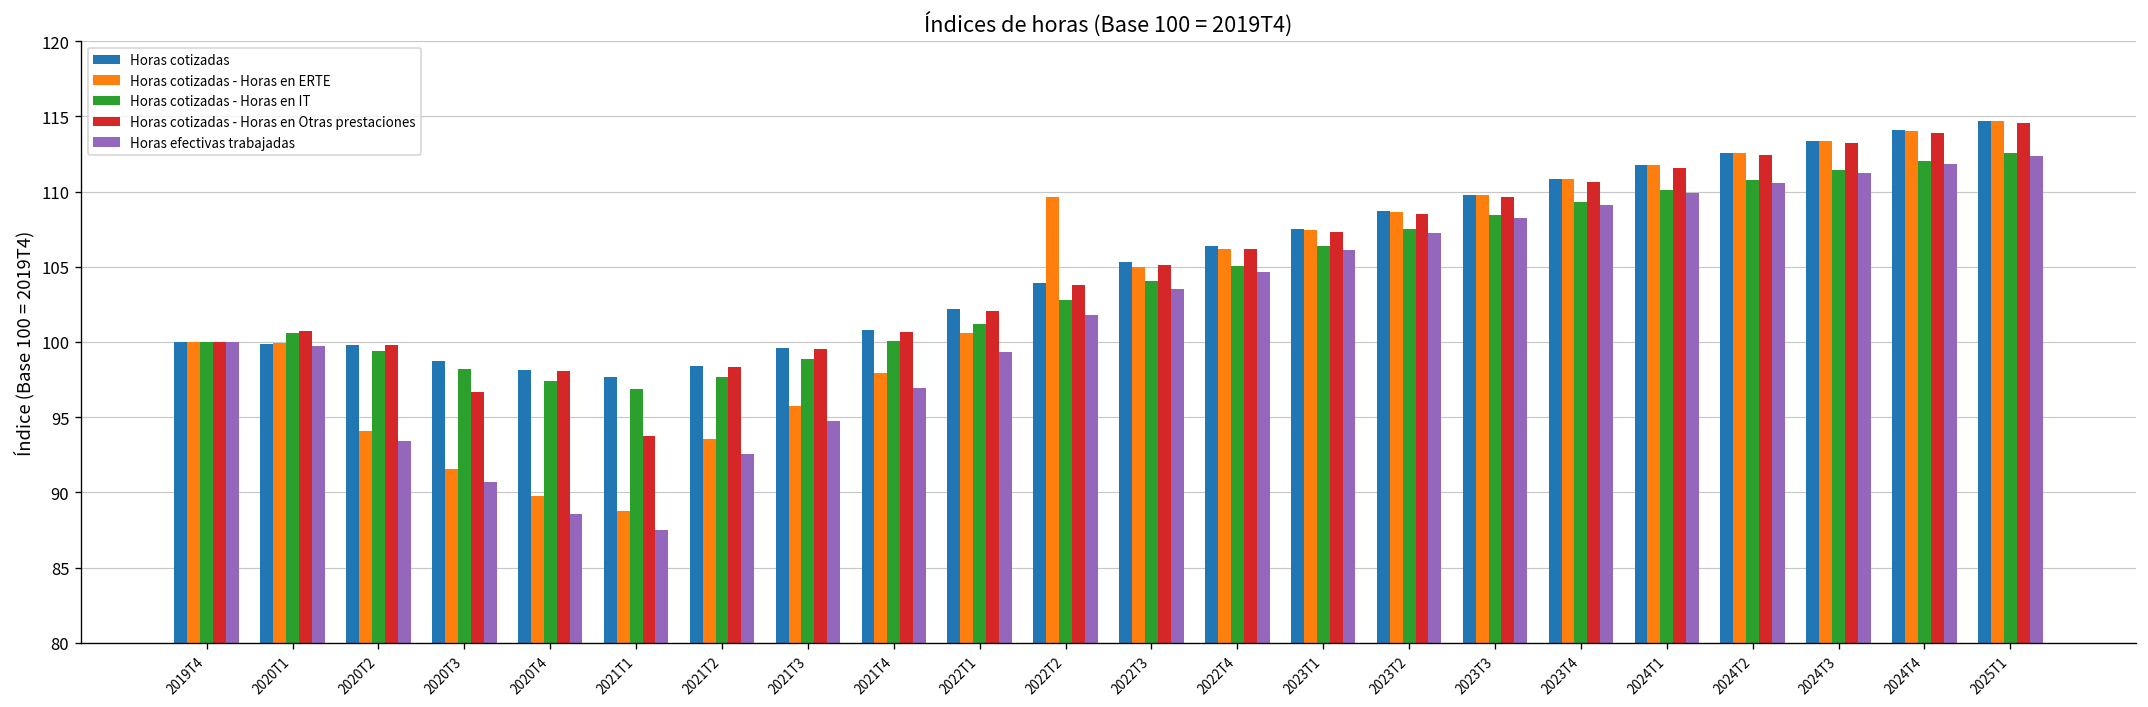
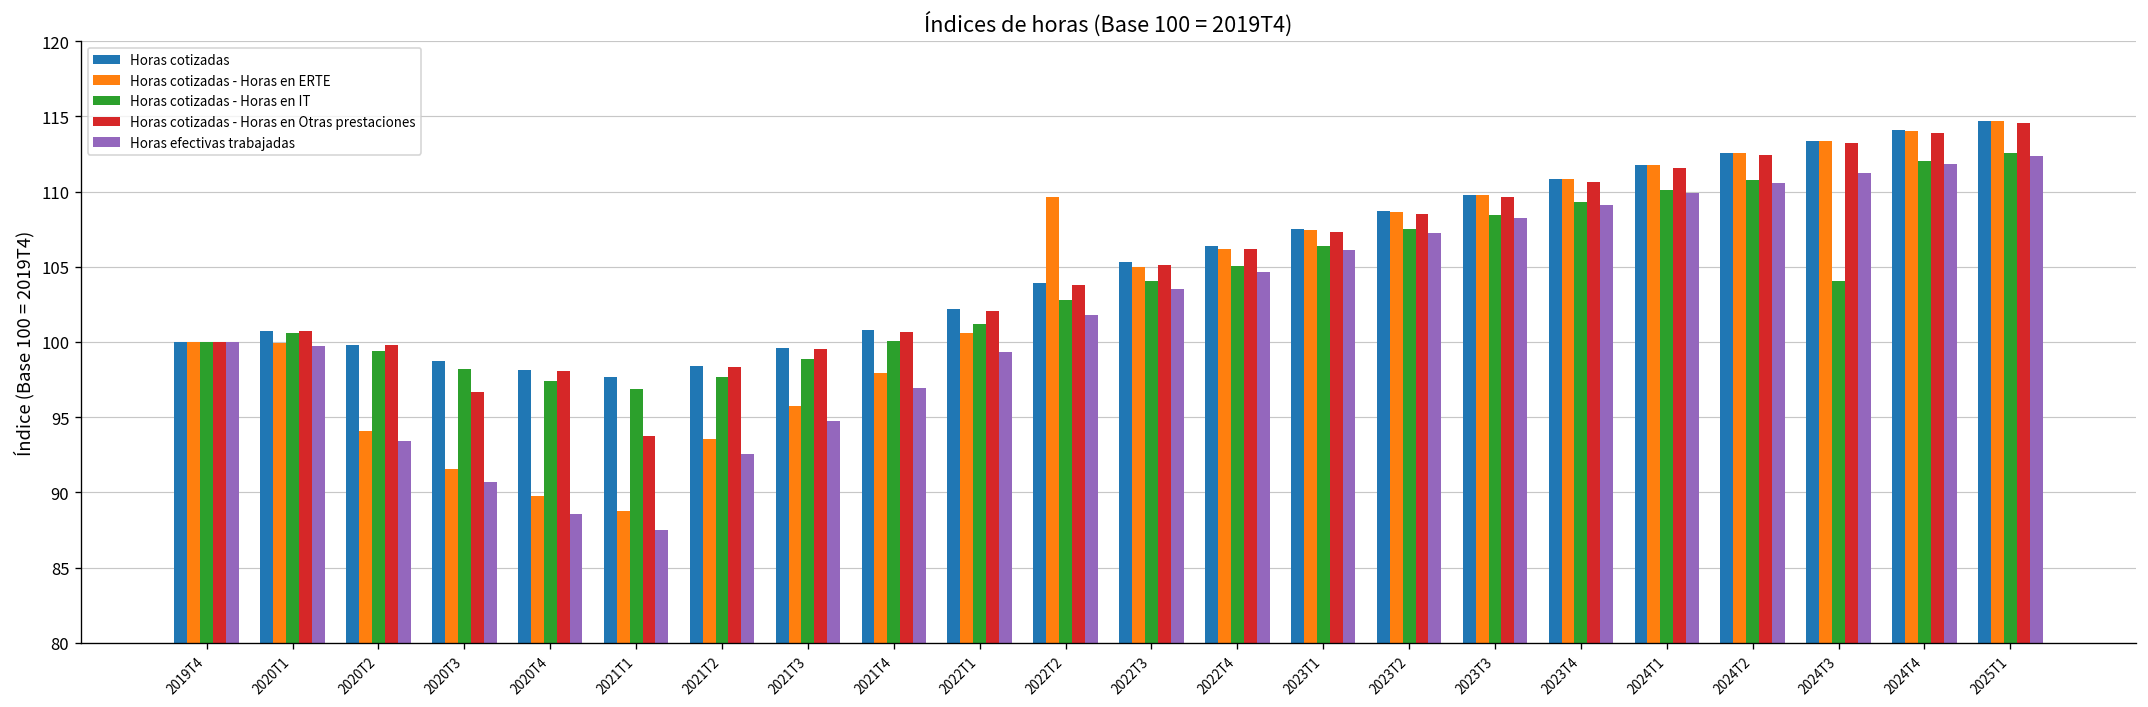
Horas cotizadas, 2020T1: 99.9 -> 100.7
Horas cotizadas - Horas en IT, 2024T3: 111.4 -> 104.1
